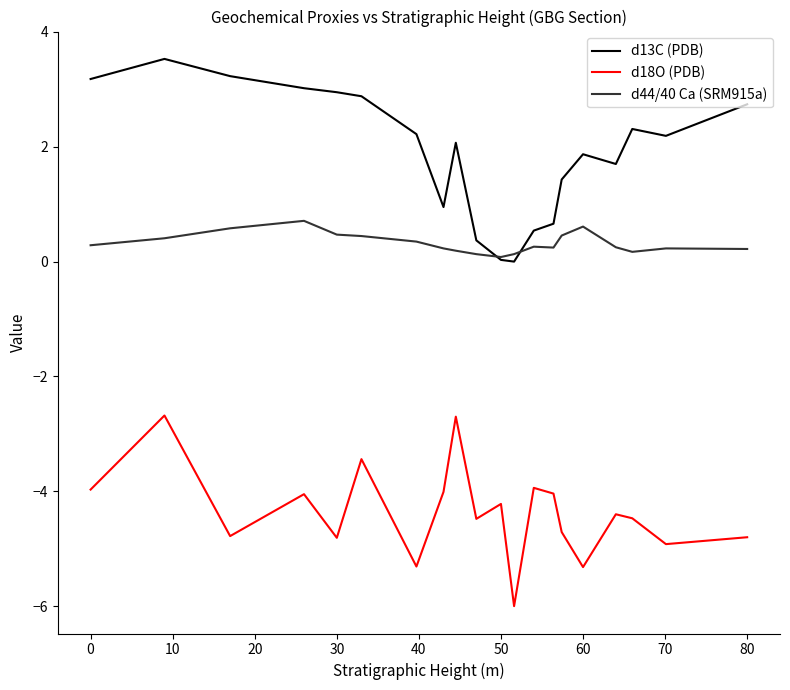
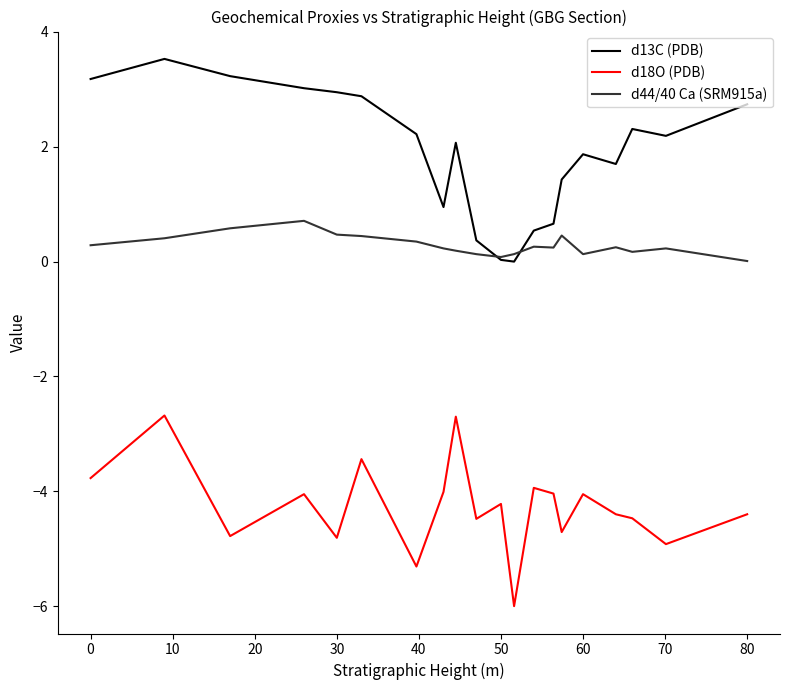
d18O (PDB), 0: -4.0 -> -3.8
d18O (PDB), 60: -5.3 -> -4.1
d44/40 Ca (SRM915a), 60: 0.6 -> 0.1
d18O (PDB), 80: -4.8 -> -4.4
d44/40 Ca (SRM915a), 80: 0.2 -> 0.0
